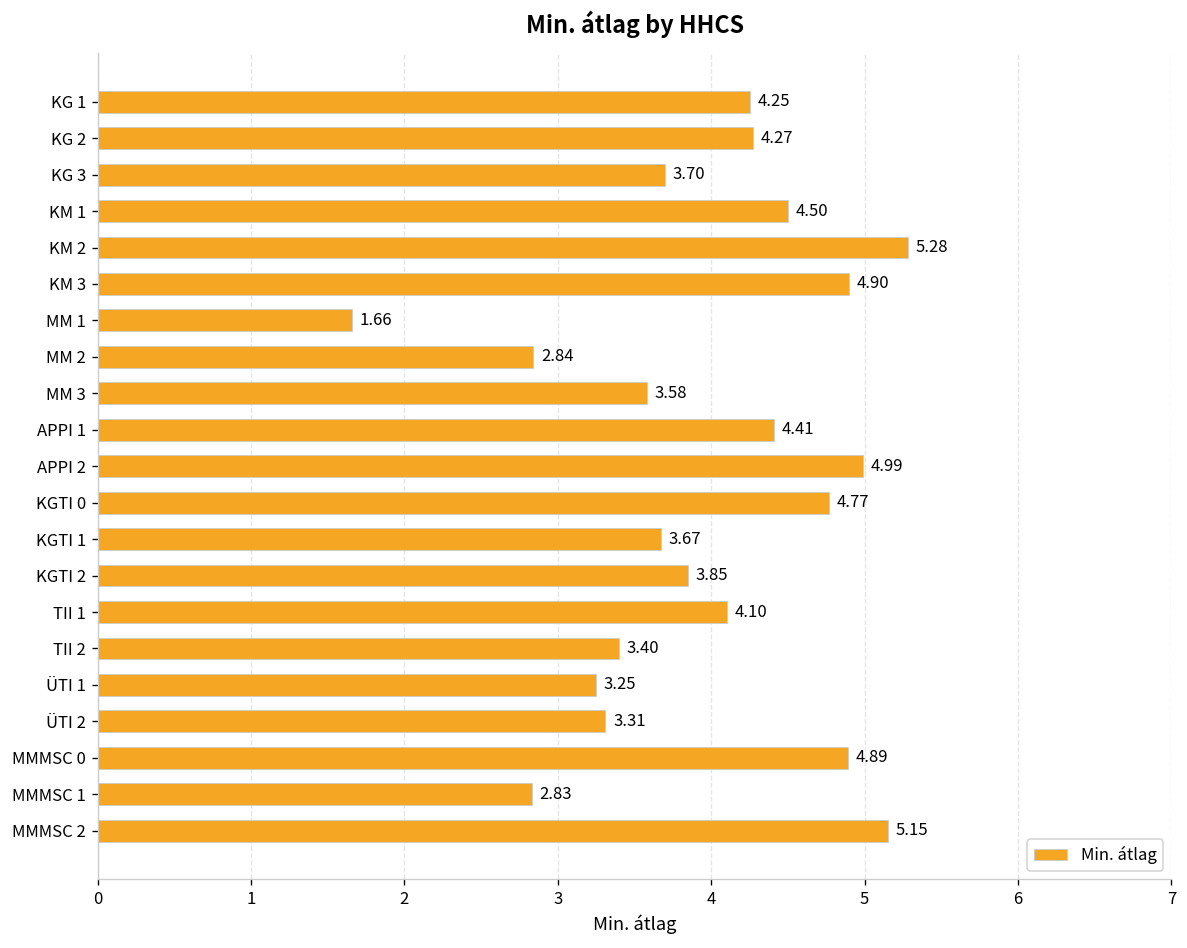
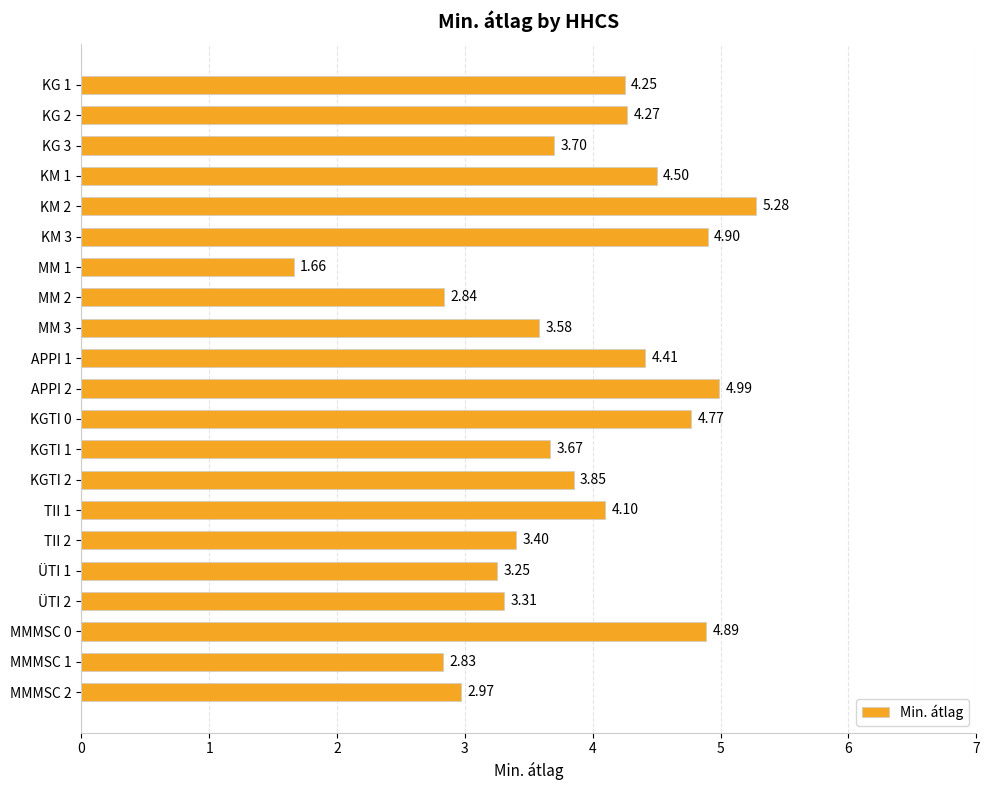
MMMSC 2: 5.15 -> 2.97
